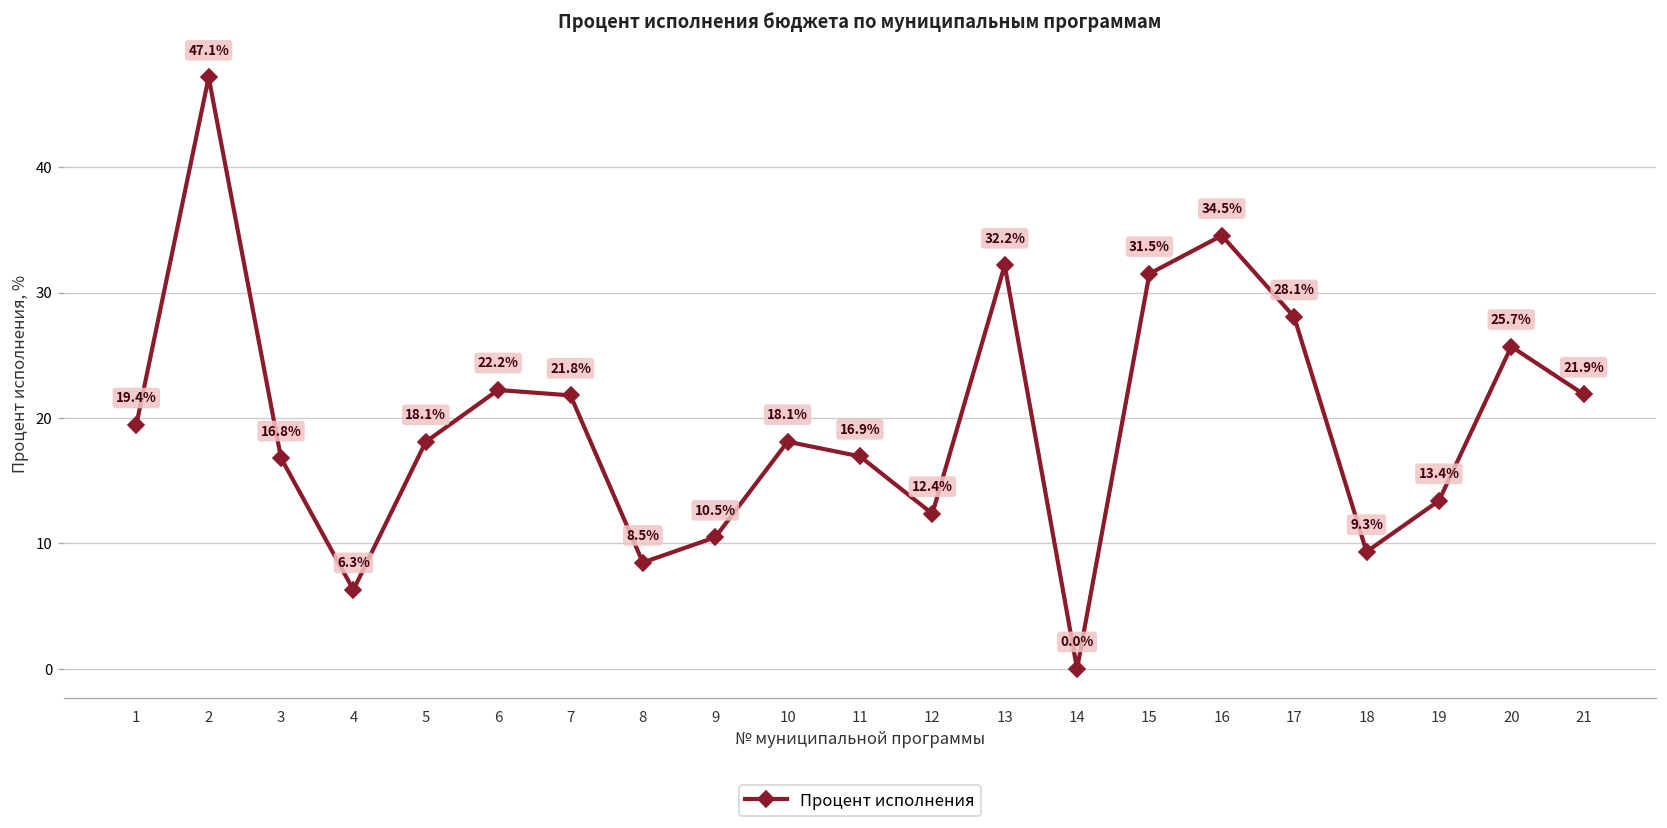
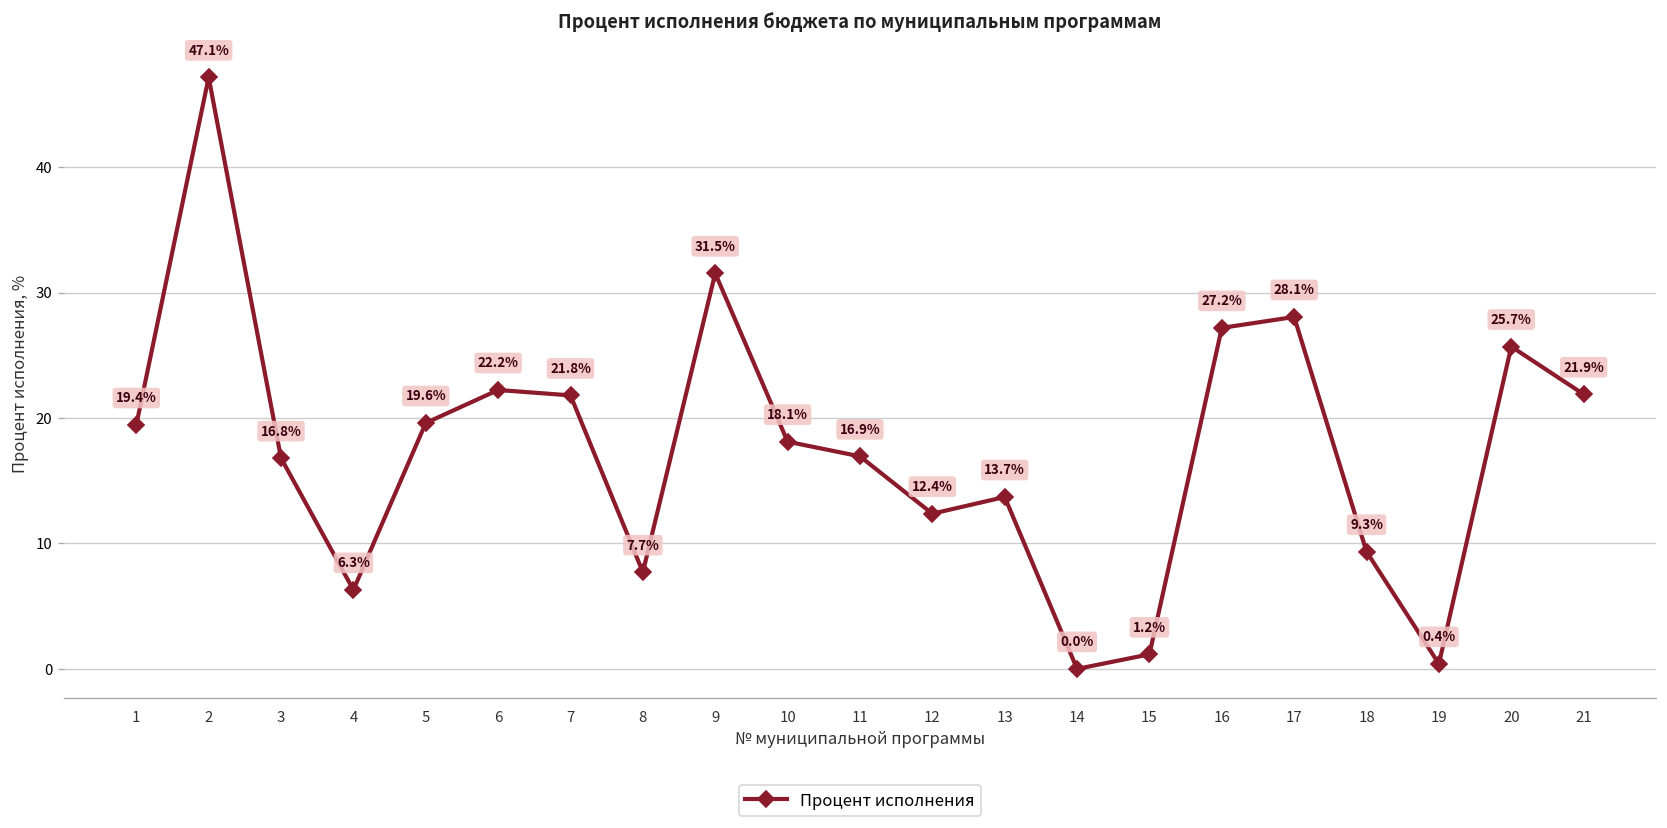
5: 18.1% -> 19.6%
8: 8.5% -> 7.7%
9: 10.5% -> 31.5%
13: 32.2% -> 13.7%
15: 31.5% -> 1.2%
16: 34.5% -> 27.2%
19: 13.4% -> 0.4%
